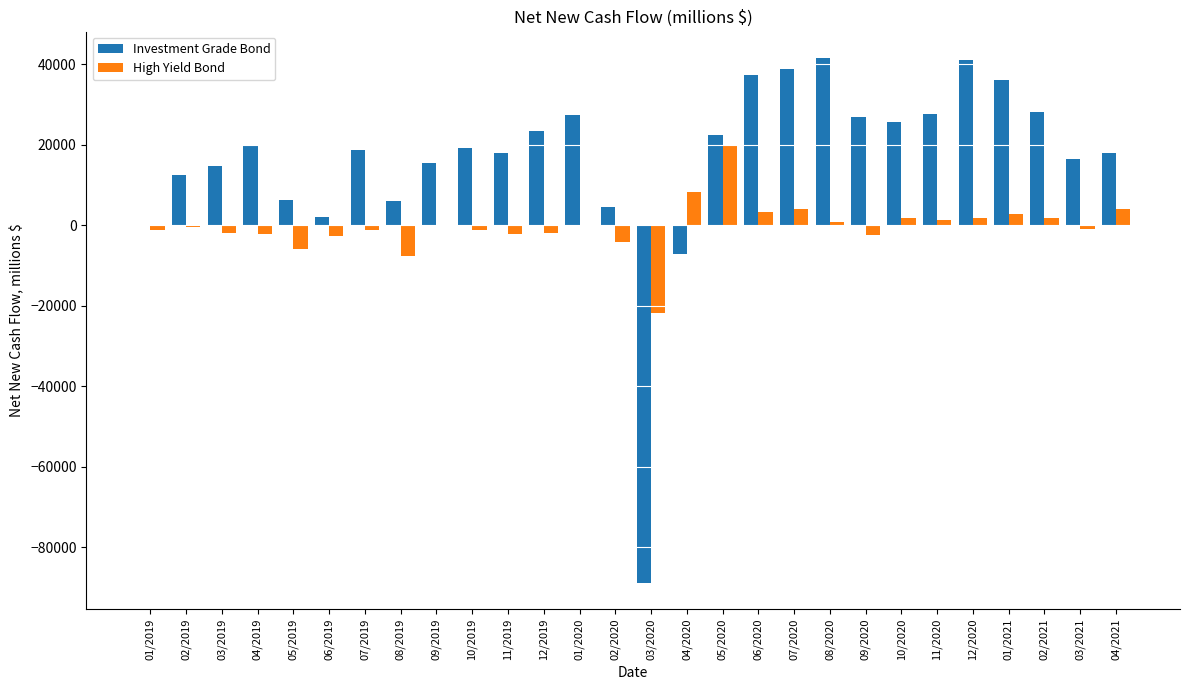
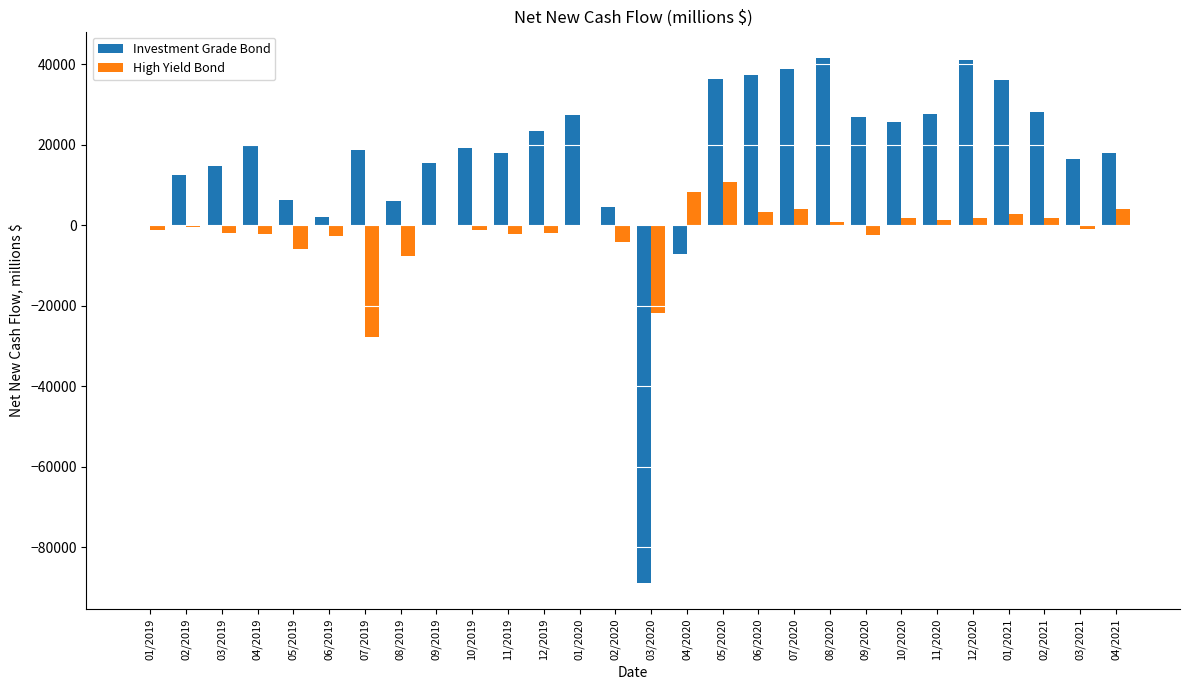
High Yield Bond, 07/2019: -1000 -> -28000
Investment Grade Bond, 05/2020: 22000 -> 36000
High Yield Bond, 05/2020: 20000 -> 11000
